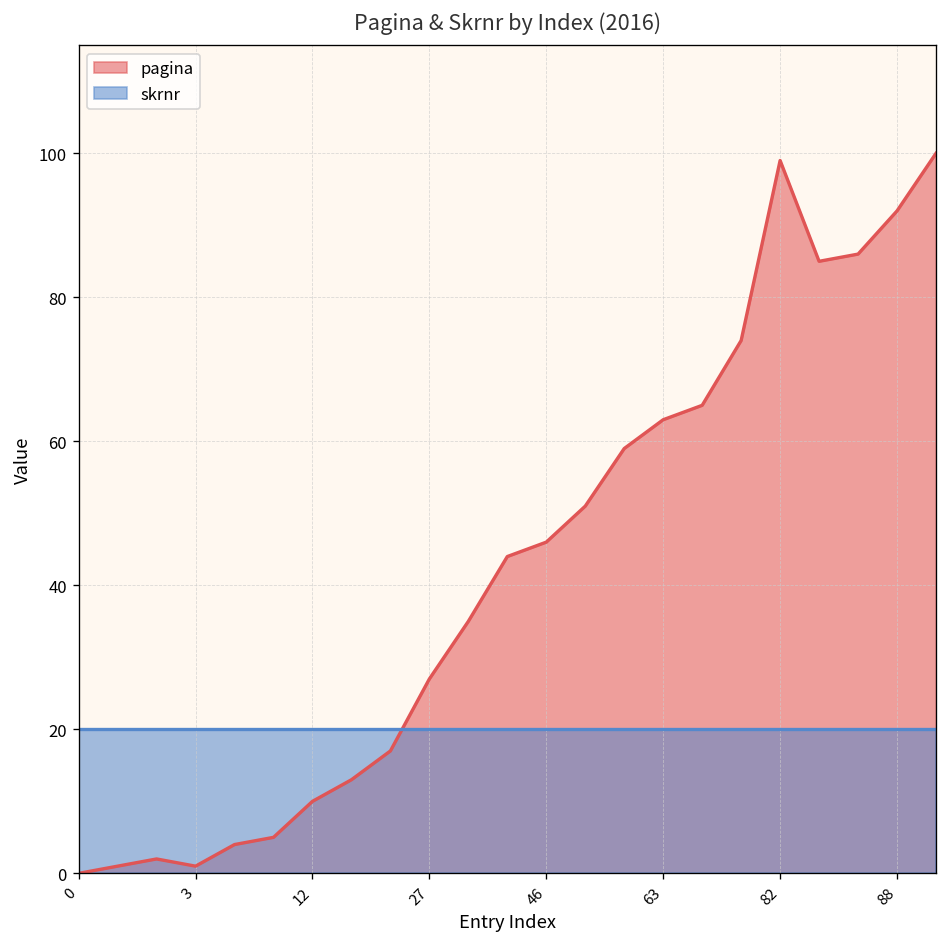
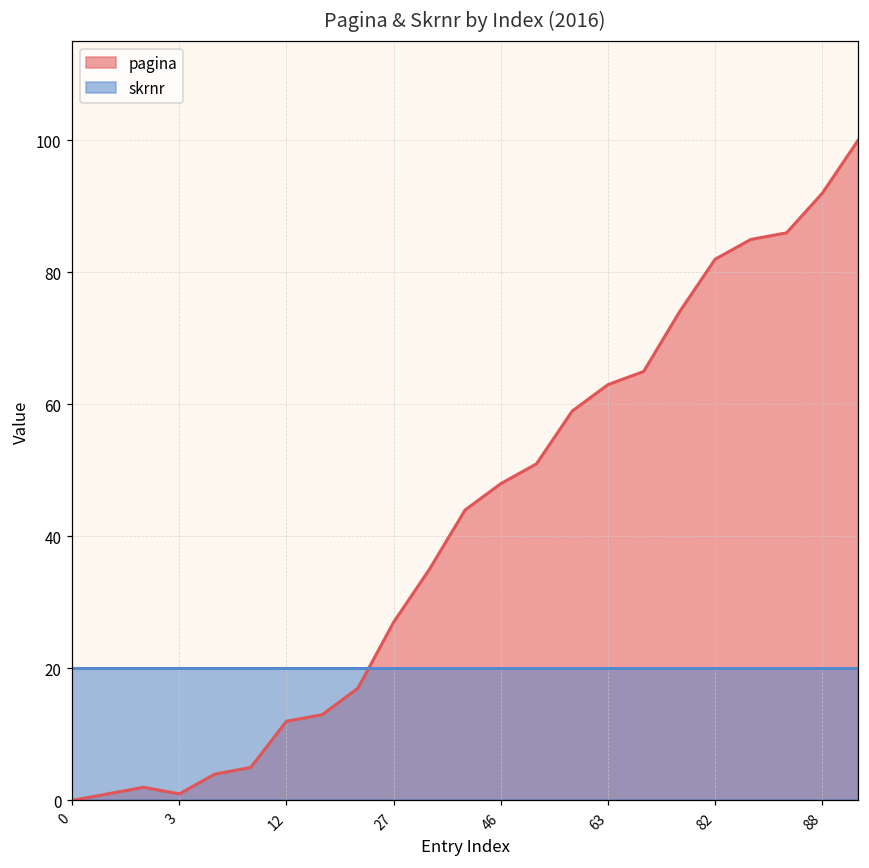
pagina, 12: 10 -> 12
pagina, 46: 46 -> 48
pagina, 82: 99 -> 82
